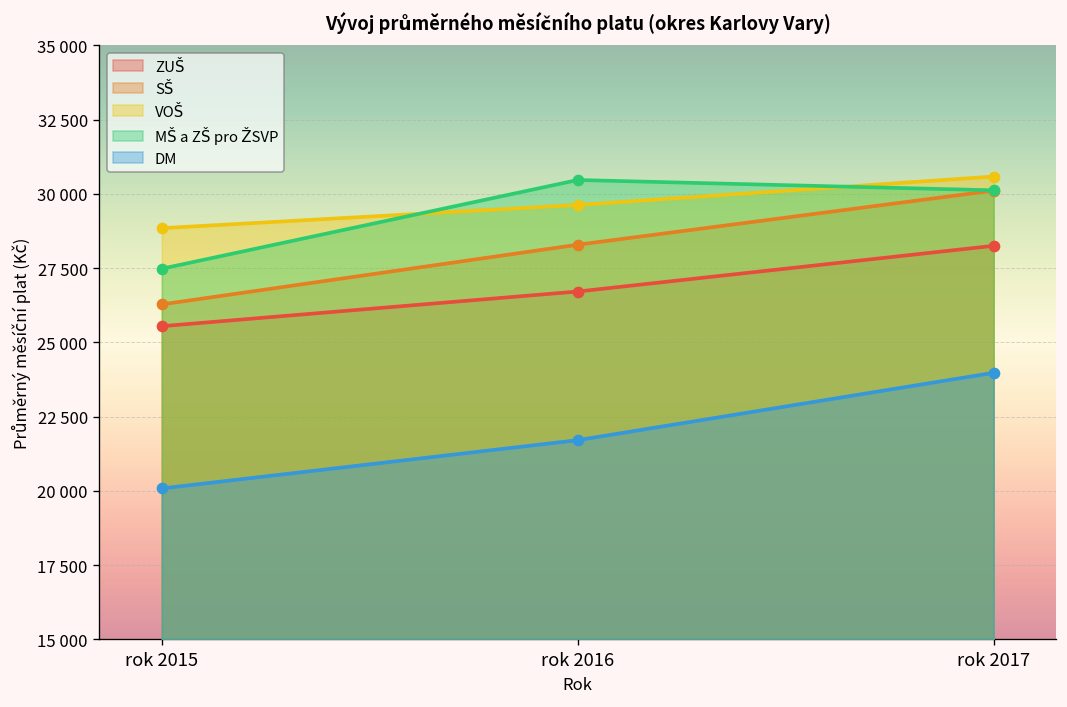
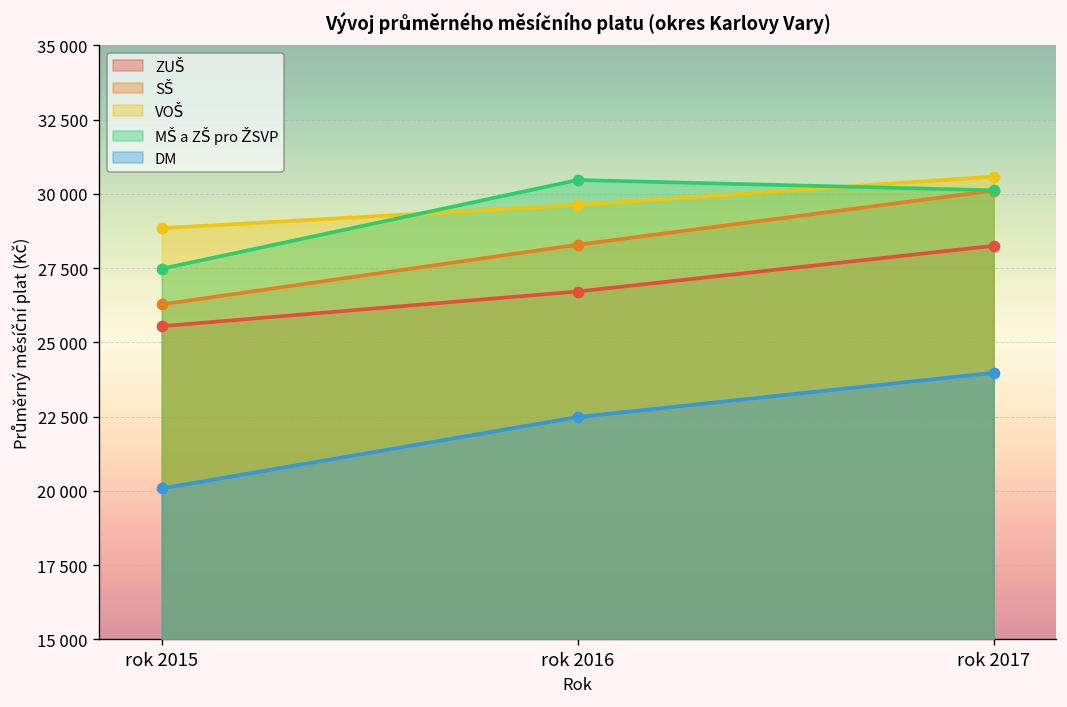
DM, rok 2016: 21700 -> 22500
